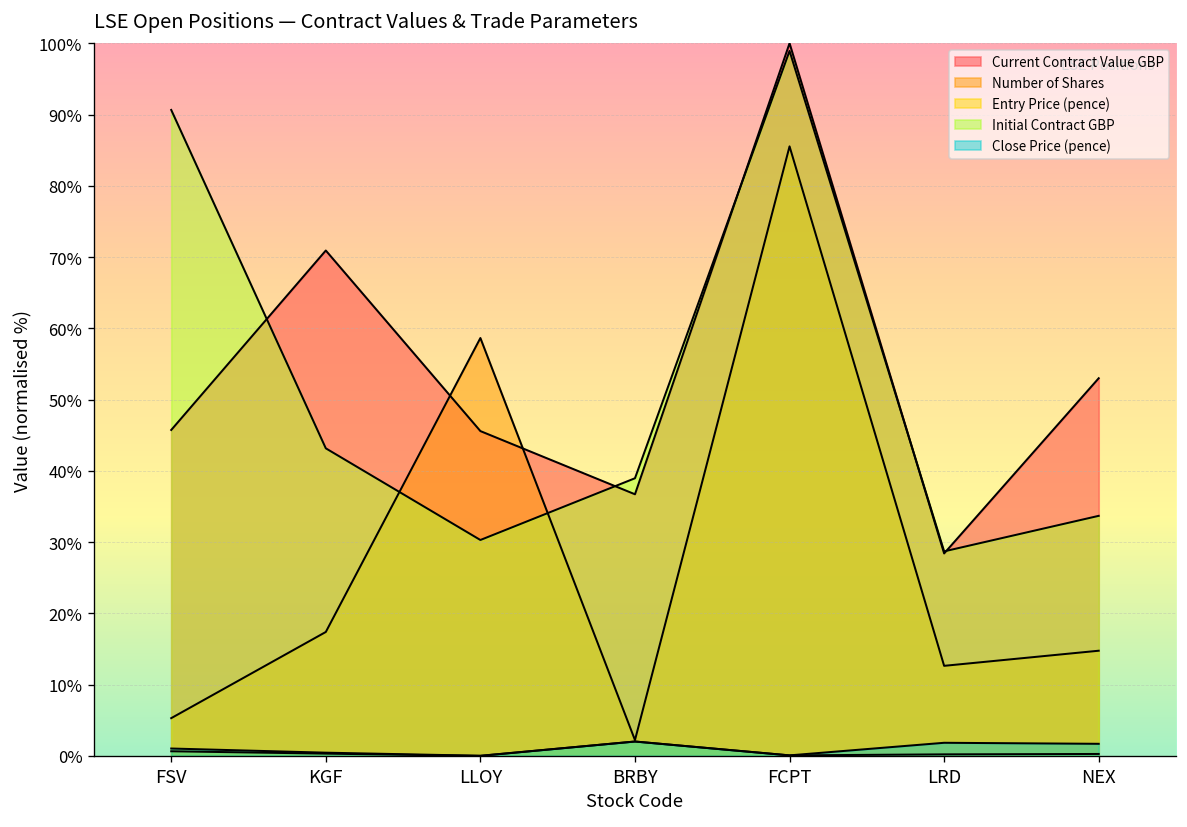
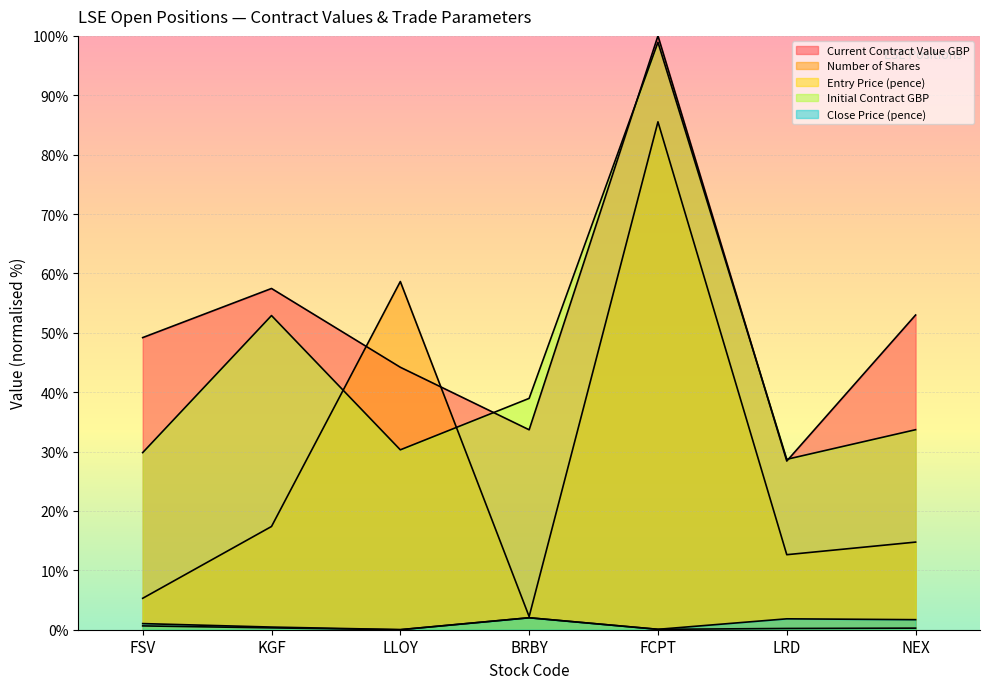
Current Contract Value GBP, FSV: 46% -> 49%
Initial Contract GBP, FSV: 91% -> 30%
Current Contract Value GBP, KGF: 71% -> 57%
Initial Contract GBP, KGF: 43% -> 53%
Current Contract Value GBP, LLOY: 46% -> 44%
Current Contract Value GBP, BRBY: 37% -> 34%
